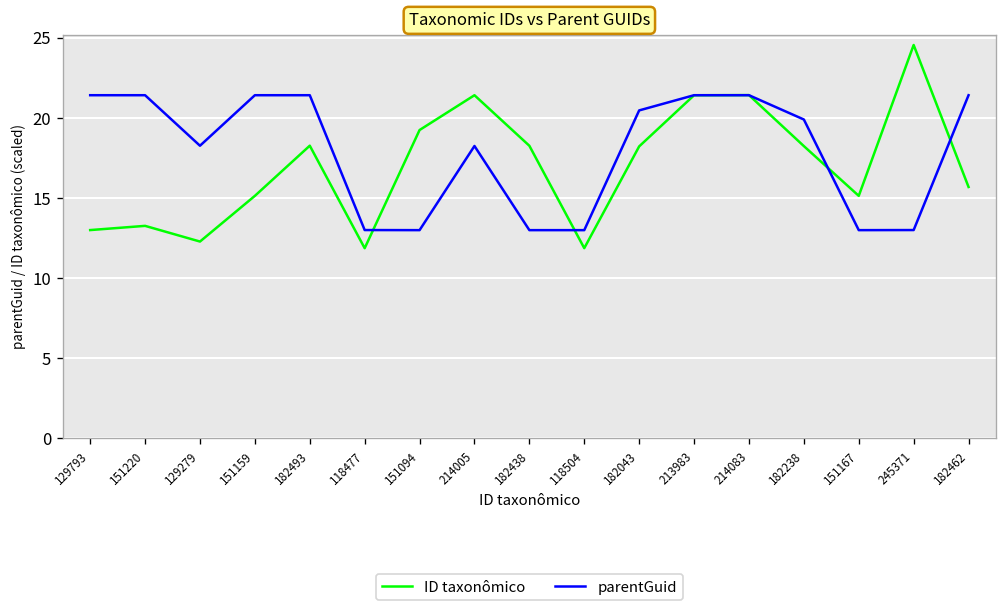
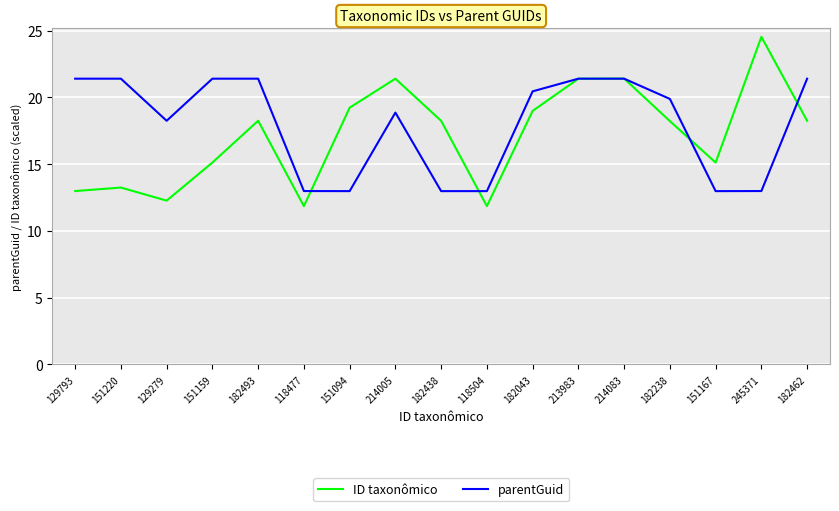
parentGuid, 214005: 18.2 -> 18.9
ID taxonômico, 182043: 18.2 -> 19.0
ID taxonômico, 182462: 15.7 -> 18.2
